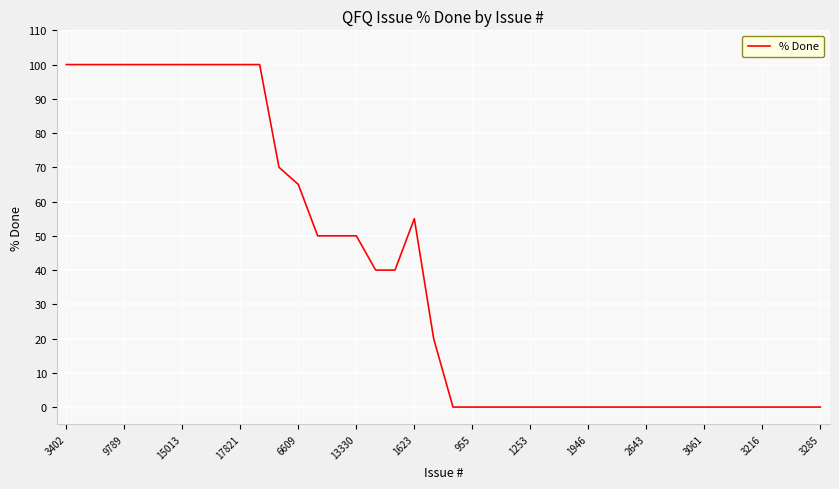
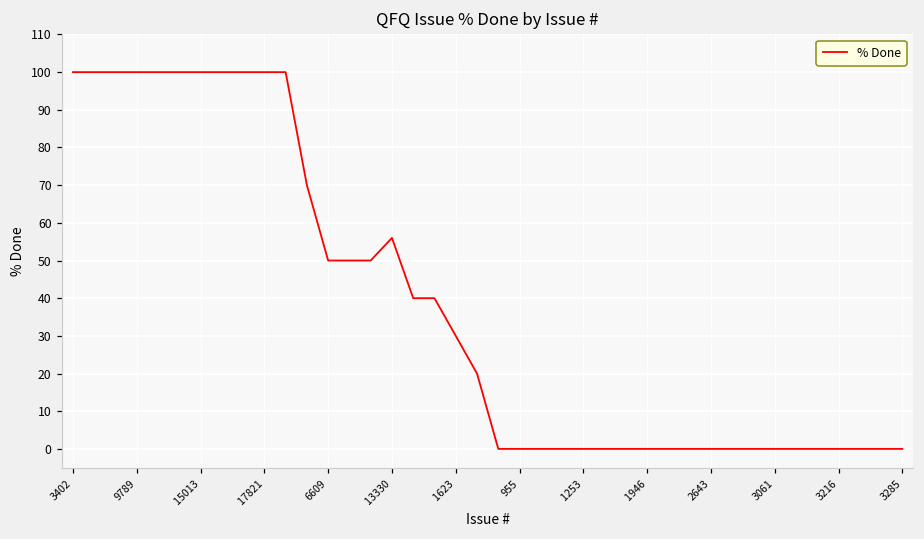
6609: 65 -> 50
13330: 50 -> 56
1623: 55 -> 30
